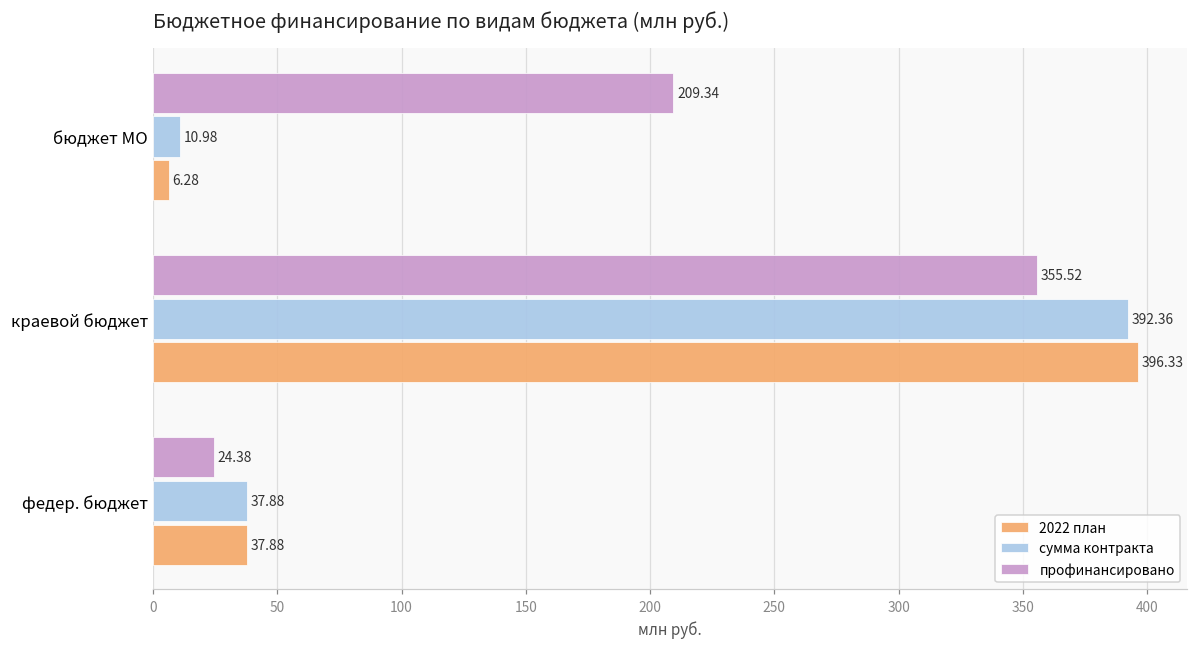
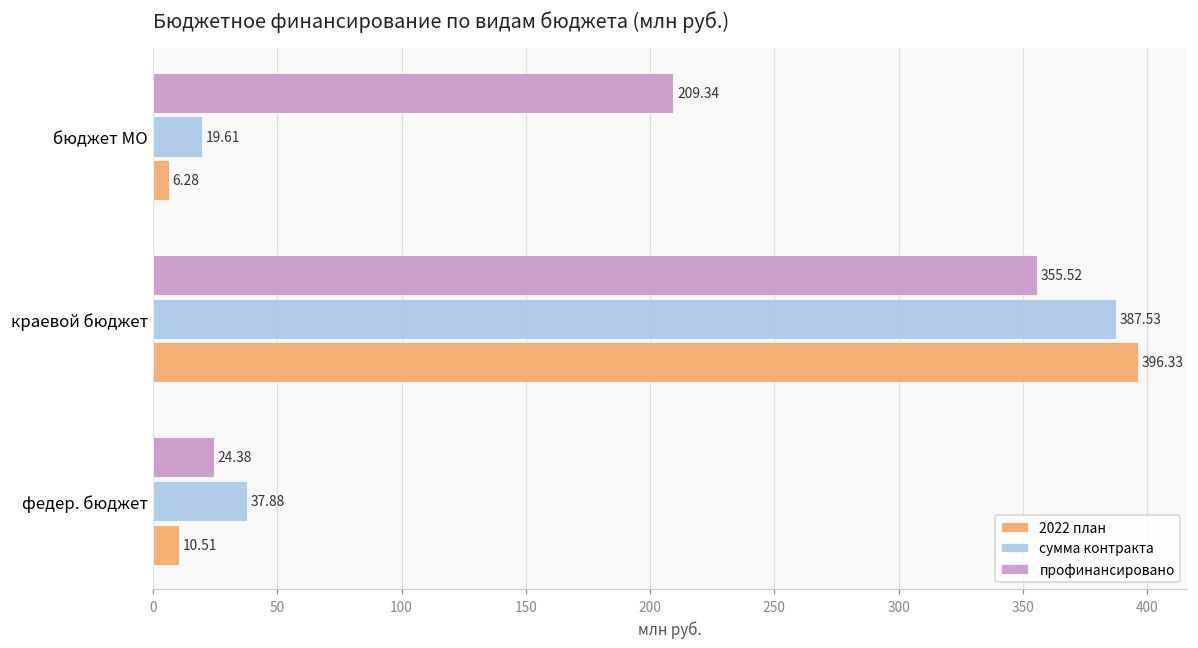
сумма контракта, бюджет МО: 10.98 -> 19.61
сумма контракта, краевой бюджет: 392.36 -> 387.53
2022 план, федер. бюджет: 37.88 -> 10.51
